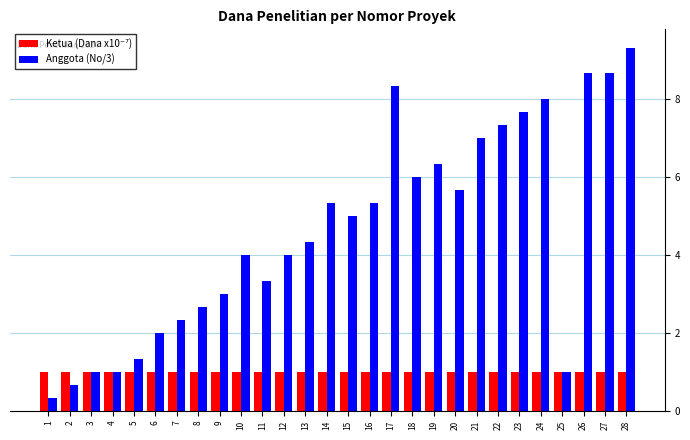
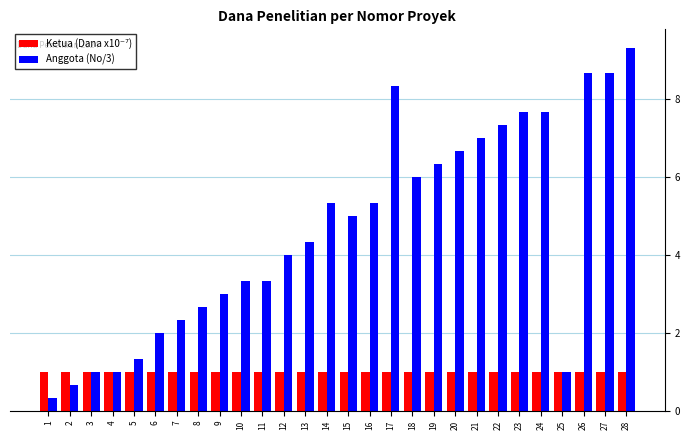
Anggota (No/3), 10: 4.0 -> 3.3
Anggota (No/3), 20: 5.7 -> 6.7
Anggota (No/3), 24: 8.0 -> 7.7
